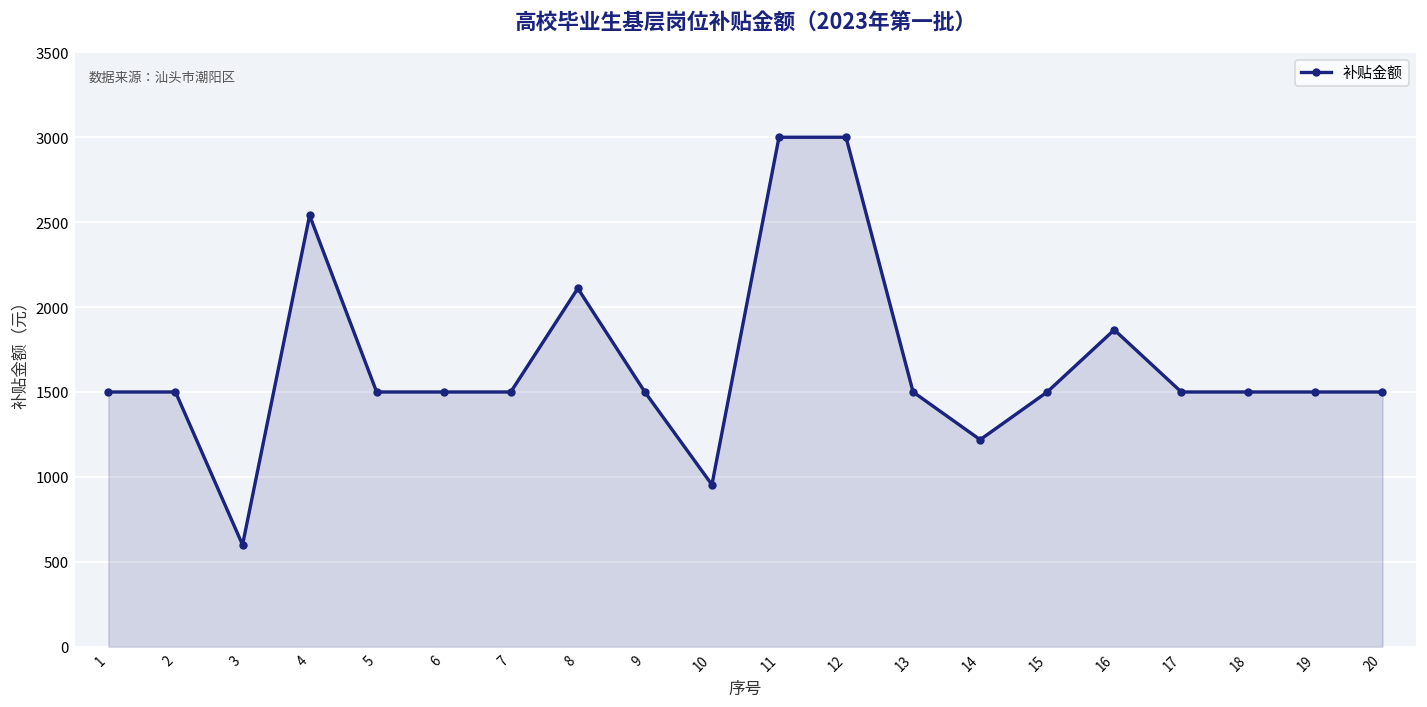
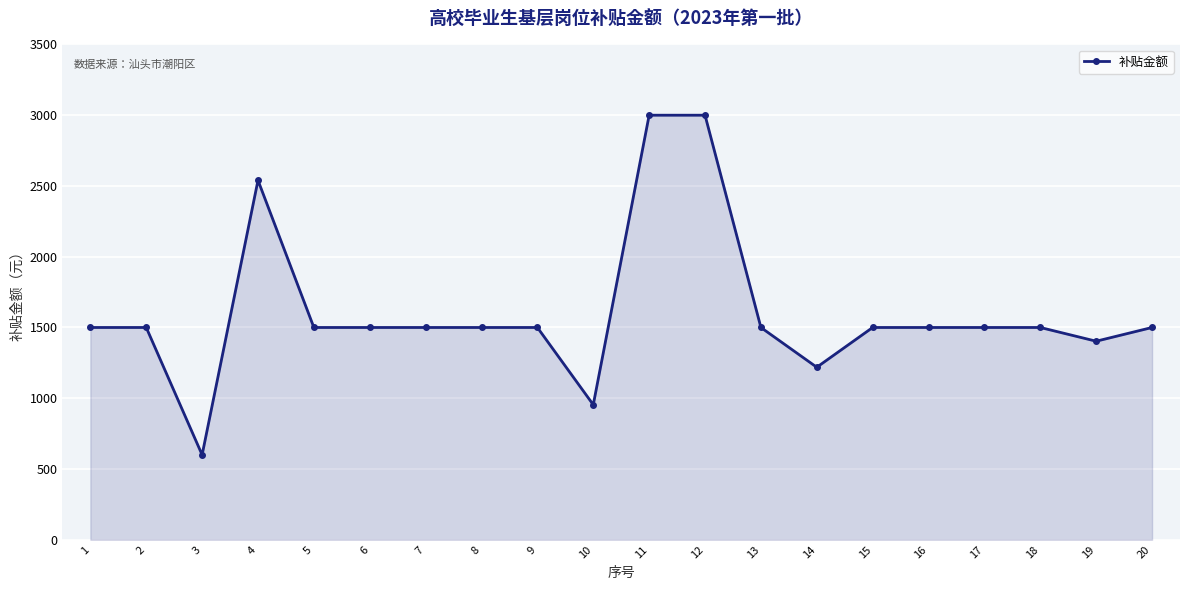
8: 2110 -> 1500
16: 1870 -> 1500
19: 1500 -> 1400
